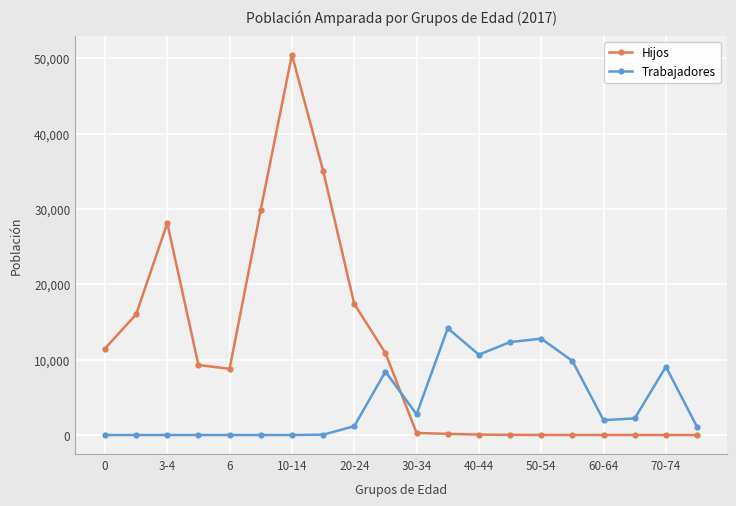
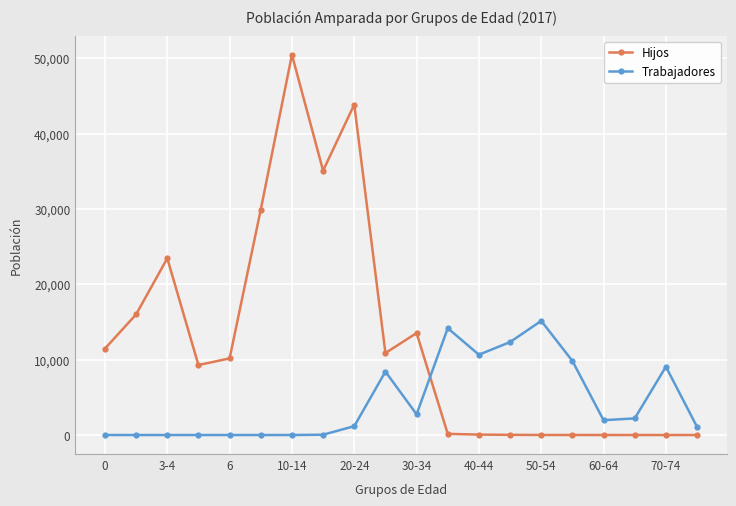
Hijos, 3-4: 28,000 -> 23,000
Hijos, 6: 9,000 -> 10,000
Hijos, 20-24: 17,000 -> 44,000
Hijos, 30-34: 0 -> 14,000
Trabajadores, 50-54: 13,000 -> 15,000
